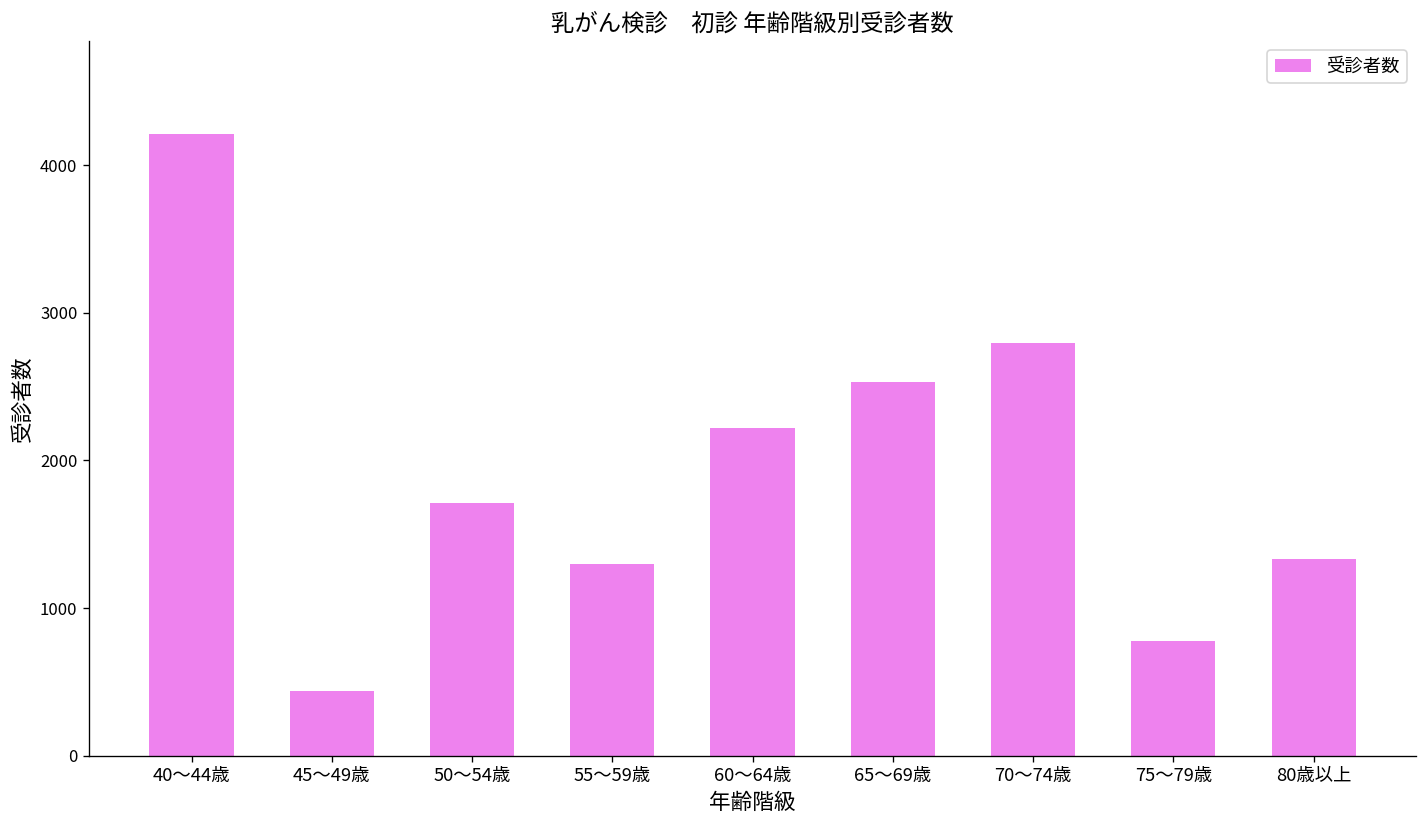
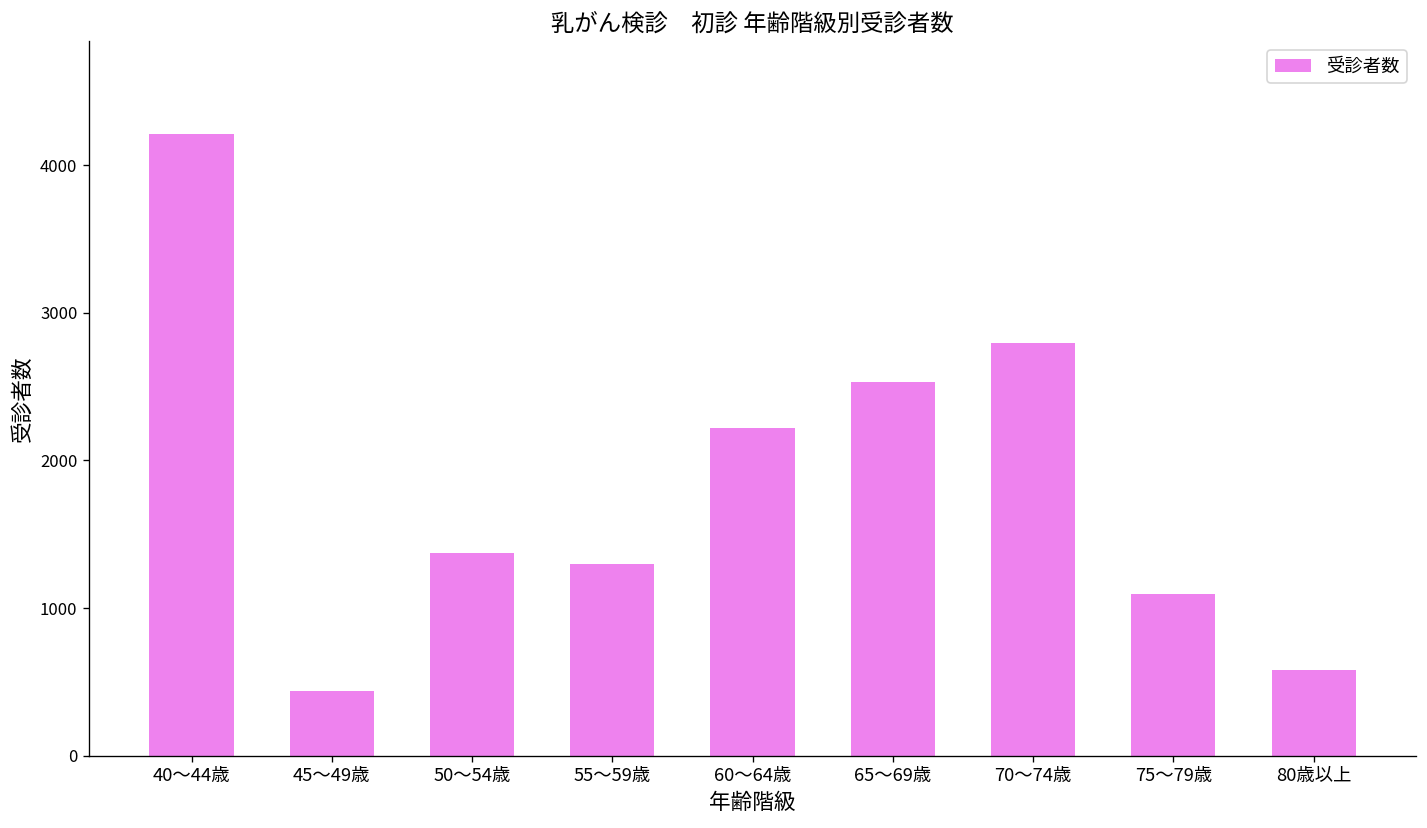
50～54歳: 1710 -> 1380
75～79歳: 780 -> 1100
80歳以上: 1330 -> 580
